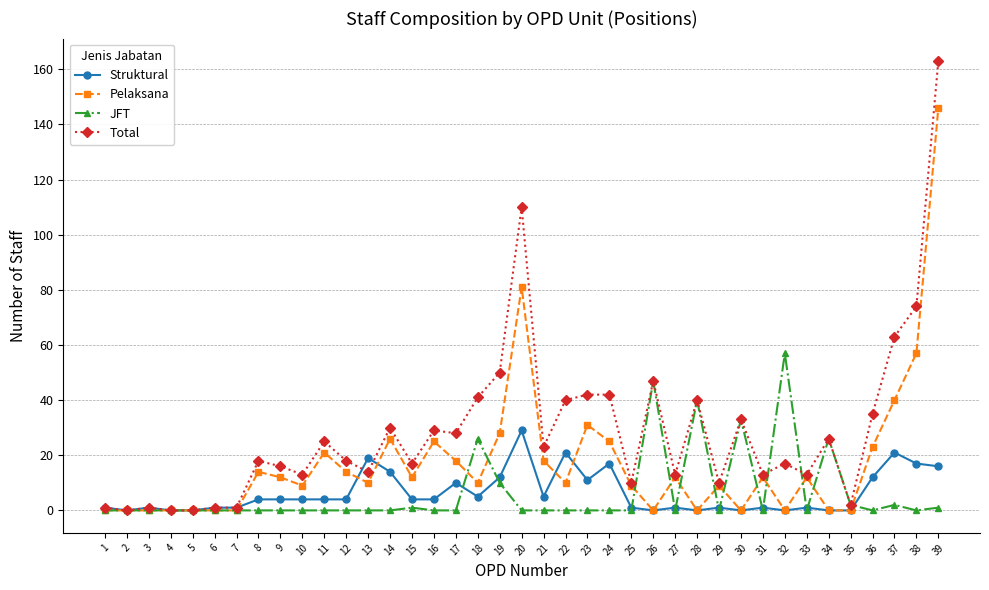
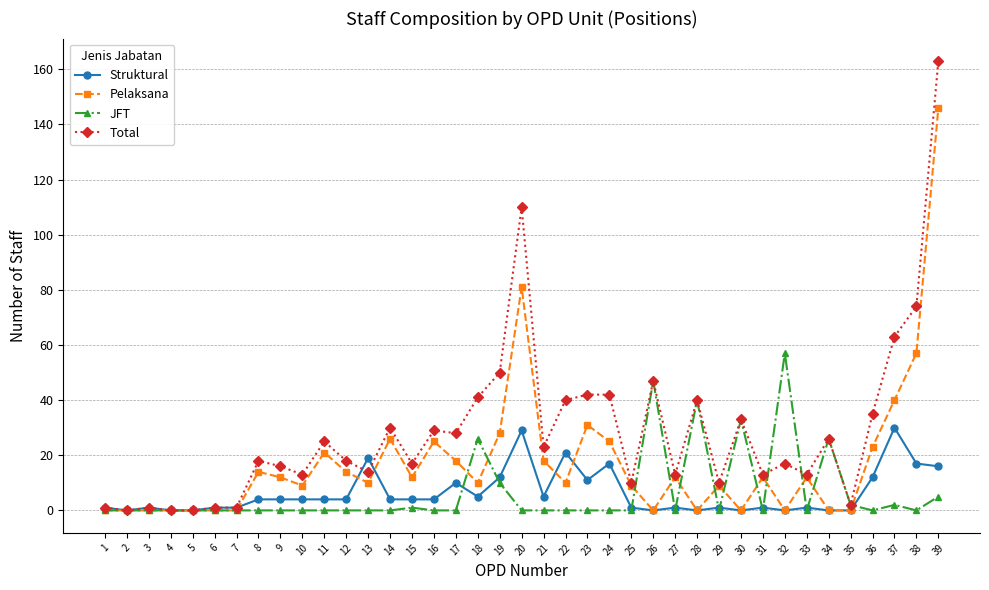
Struktural, 14: 14 -> 4
Struktural, 37: 21 -> 30
JFT, 39: 1 -> 5
